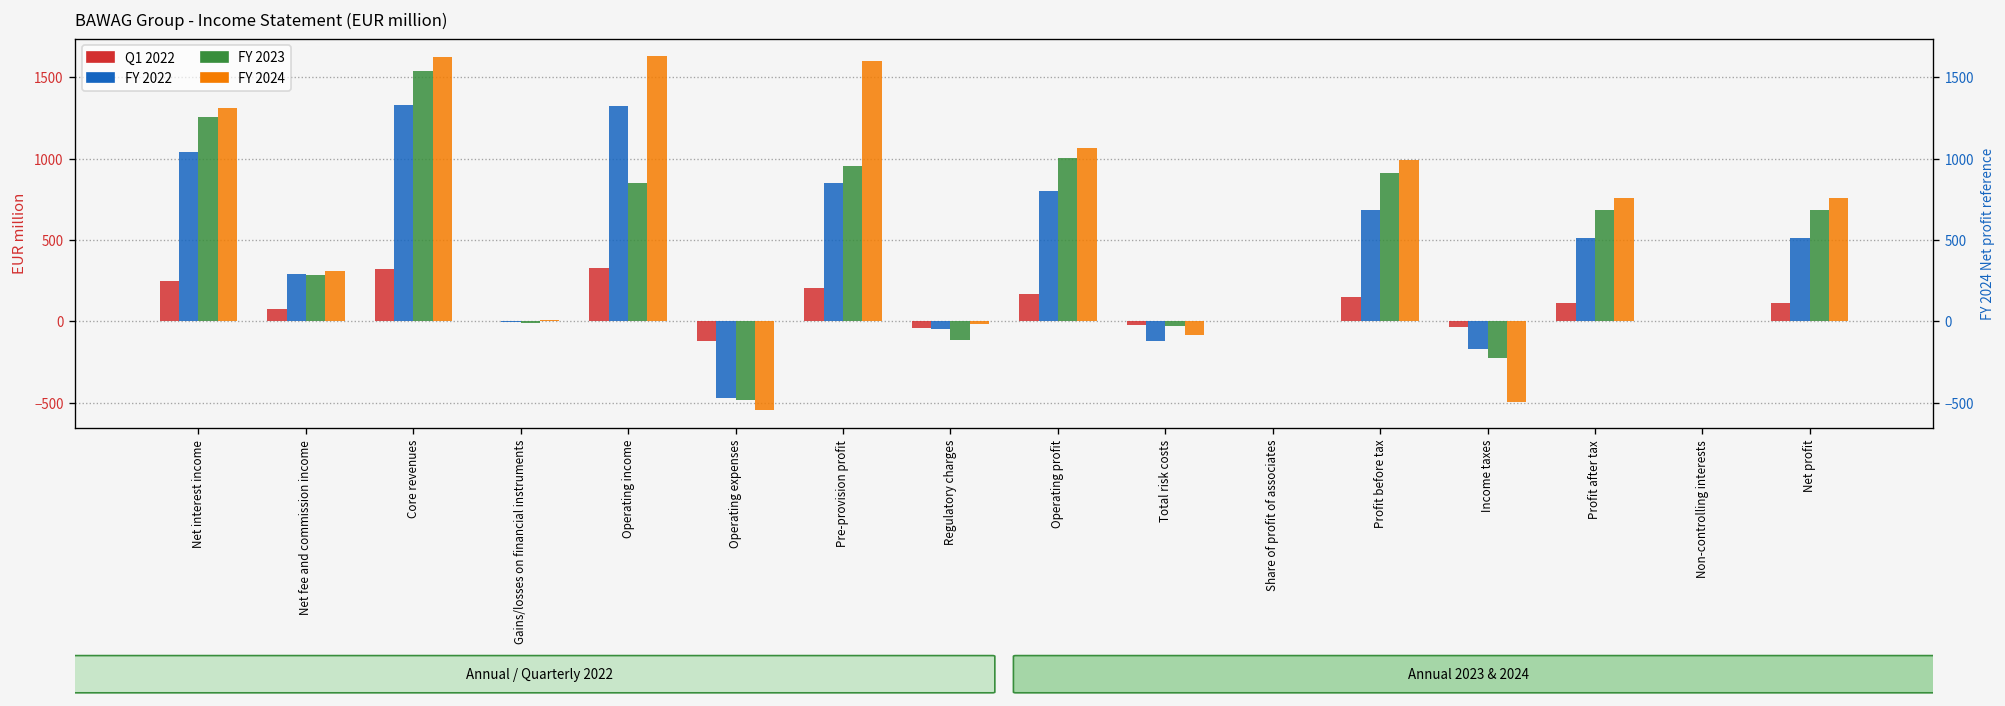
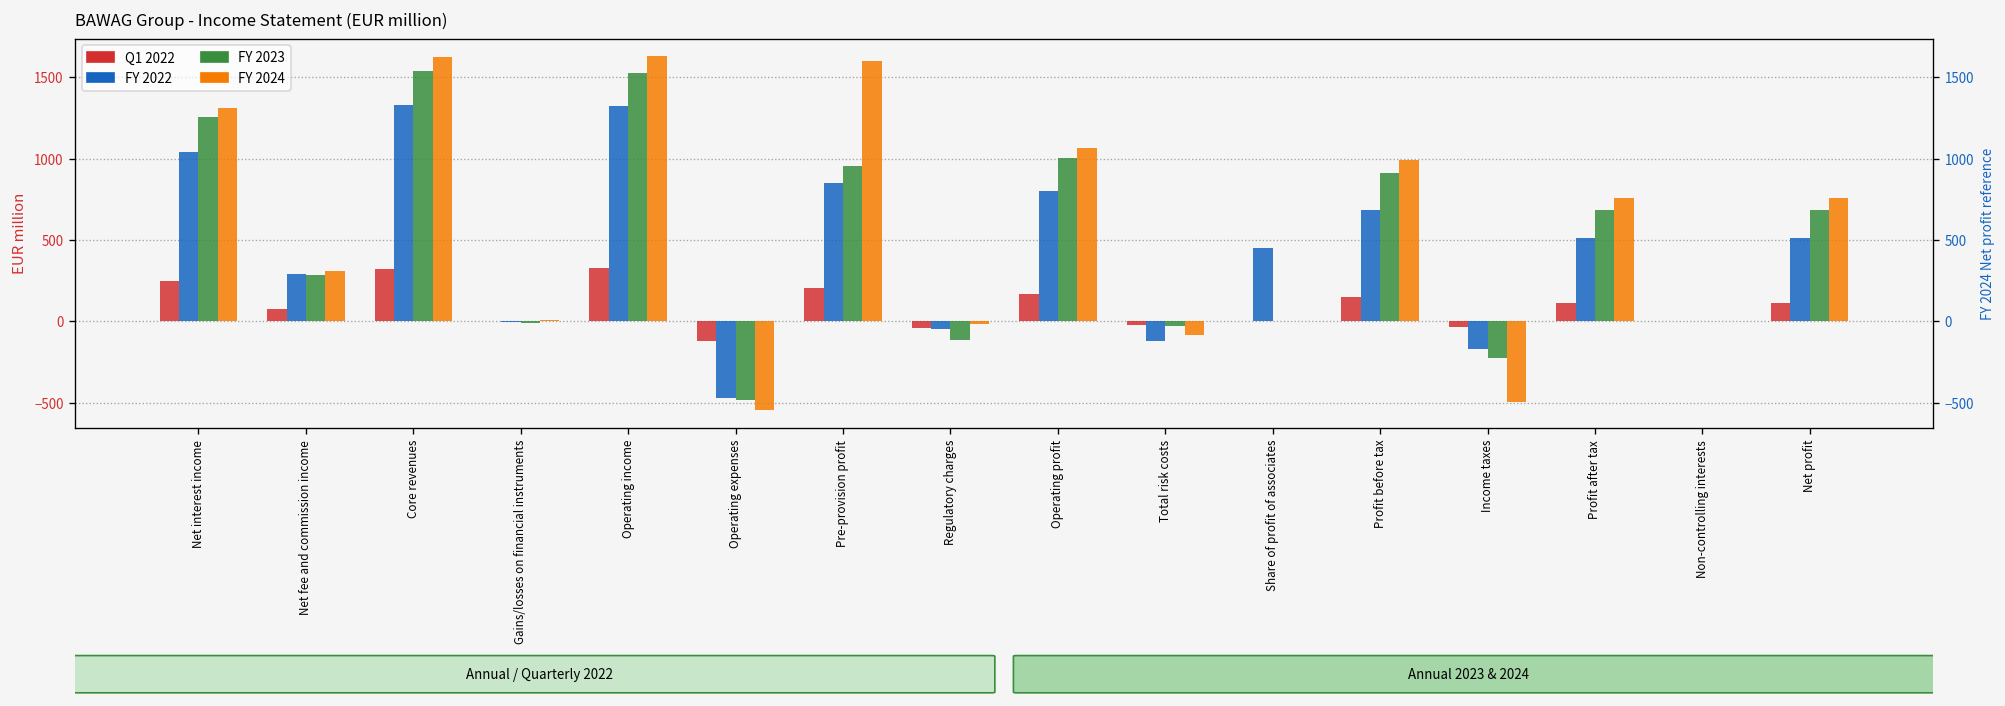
FY 2023, Operating income: 850 -> 1530
FY 2022, Share of profit of associates: 0 -> 450
